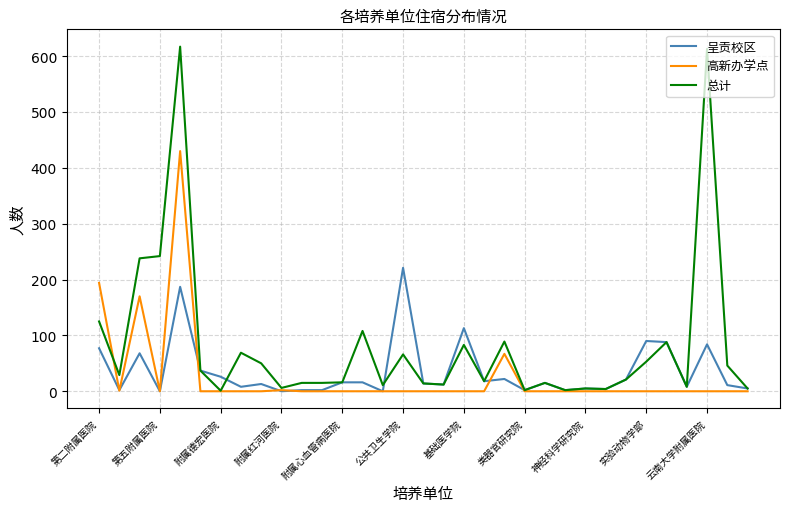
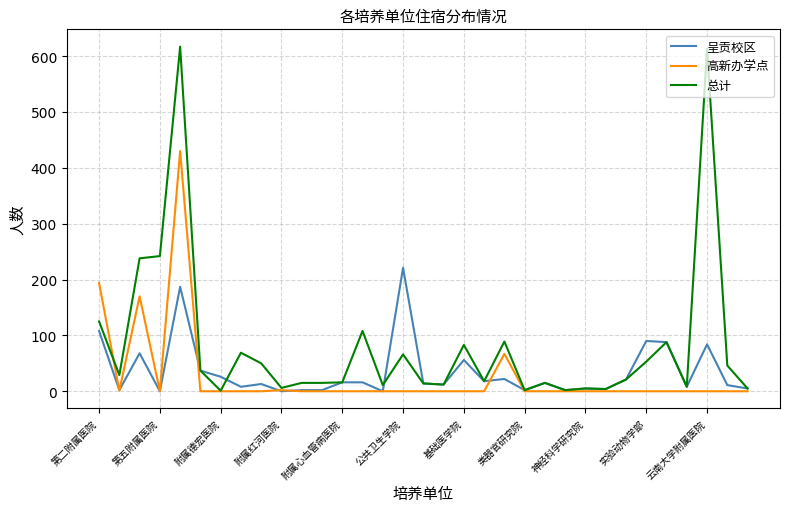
呈贡校区, 第二附属医院: 80 -> 110
呈贡校区, 基础医学院: 110 -> 60
